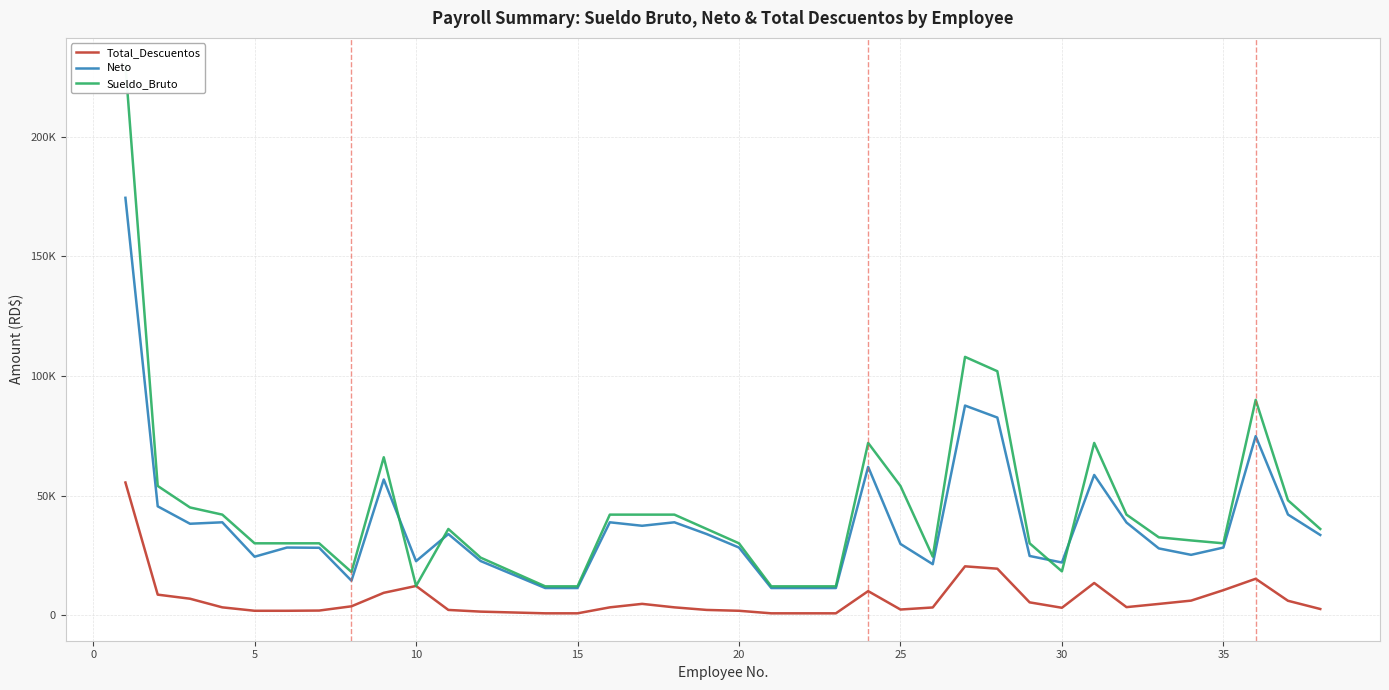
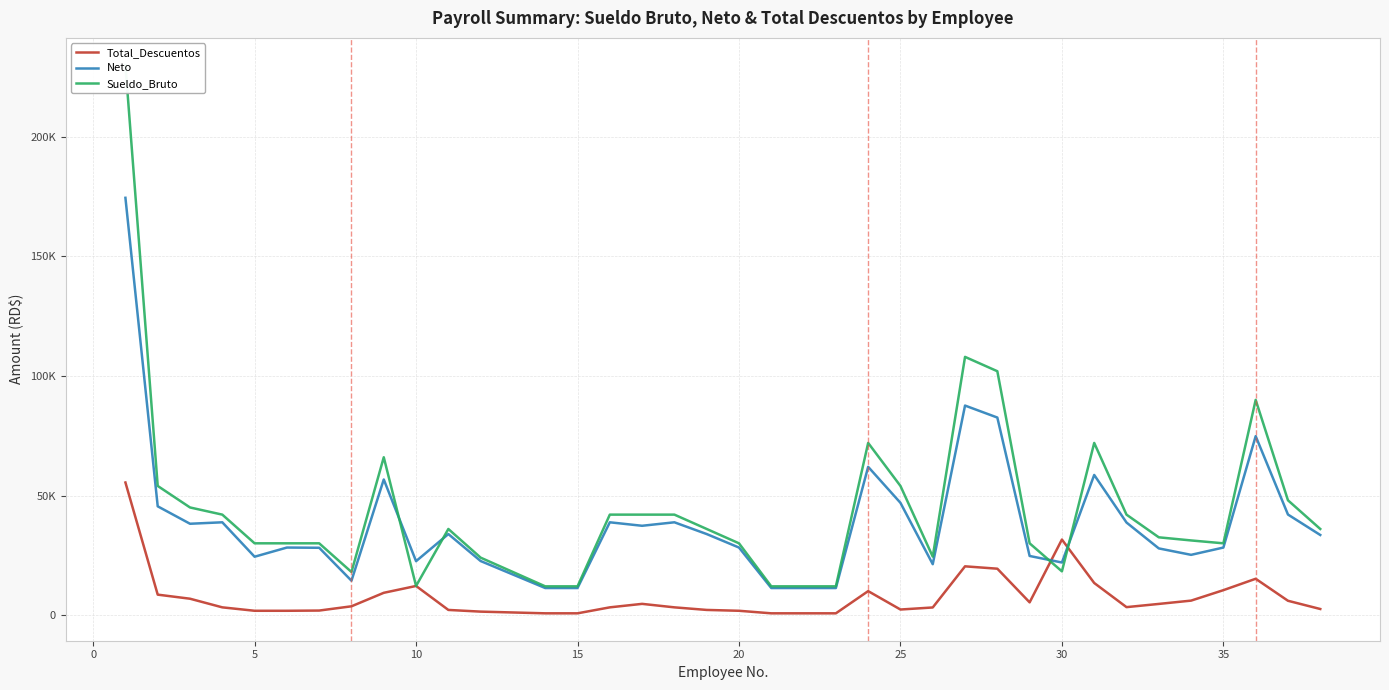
Neto, 25: 30000 -> 47000
Total_Descuentos, 30: 3000 -> 32000
